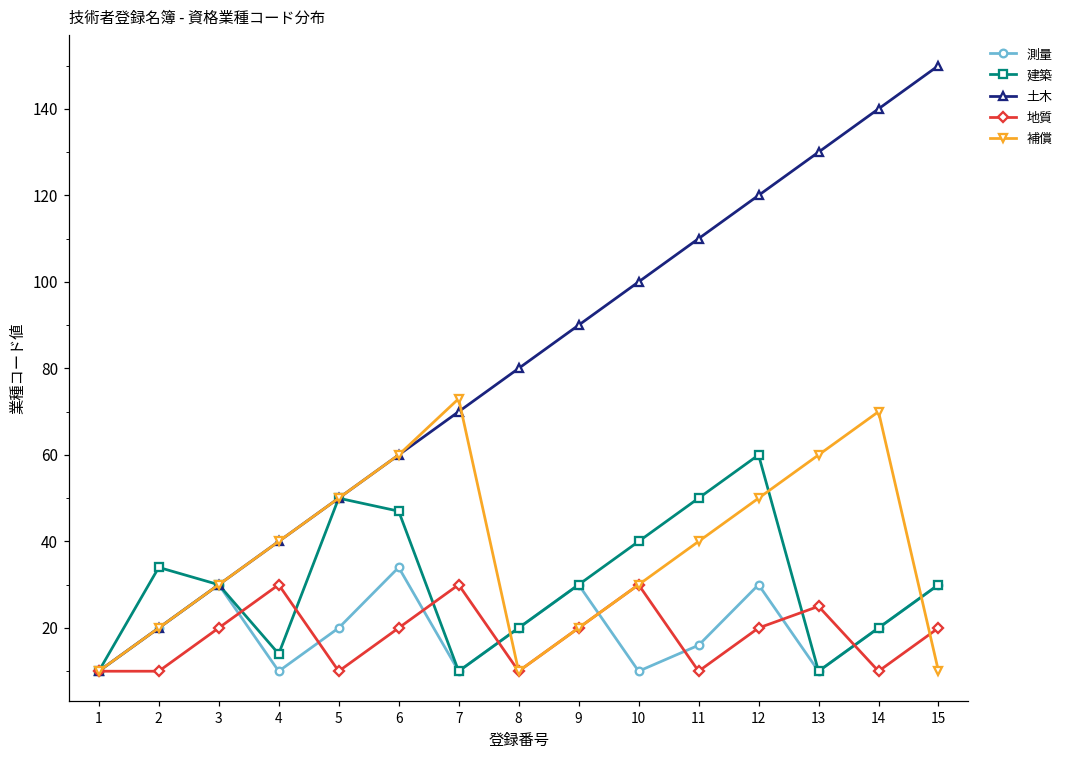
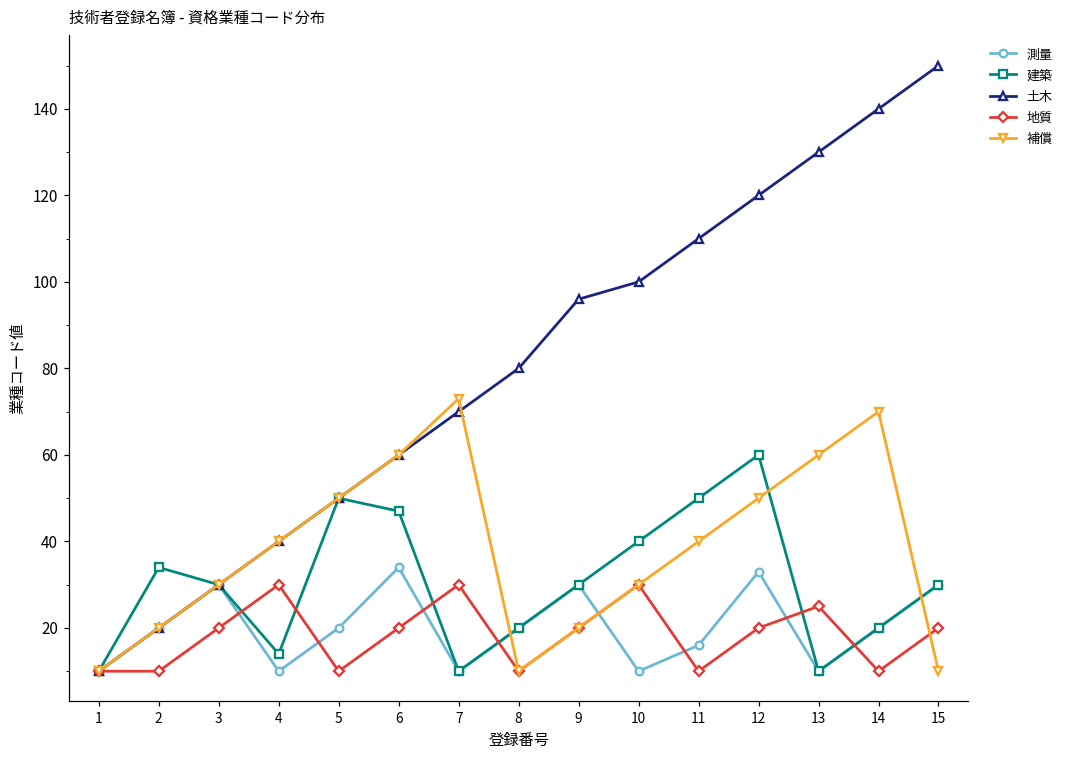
土木, 9: 90 -> 96
測量, 12: 30 -> 33
